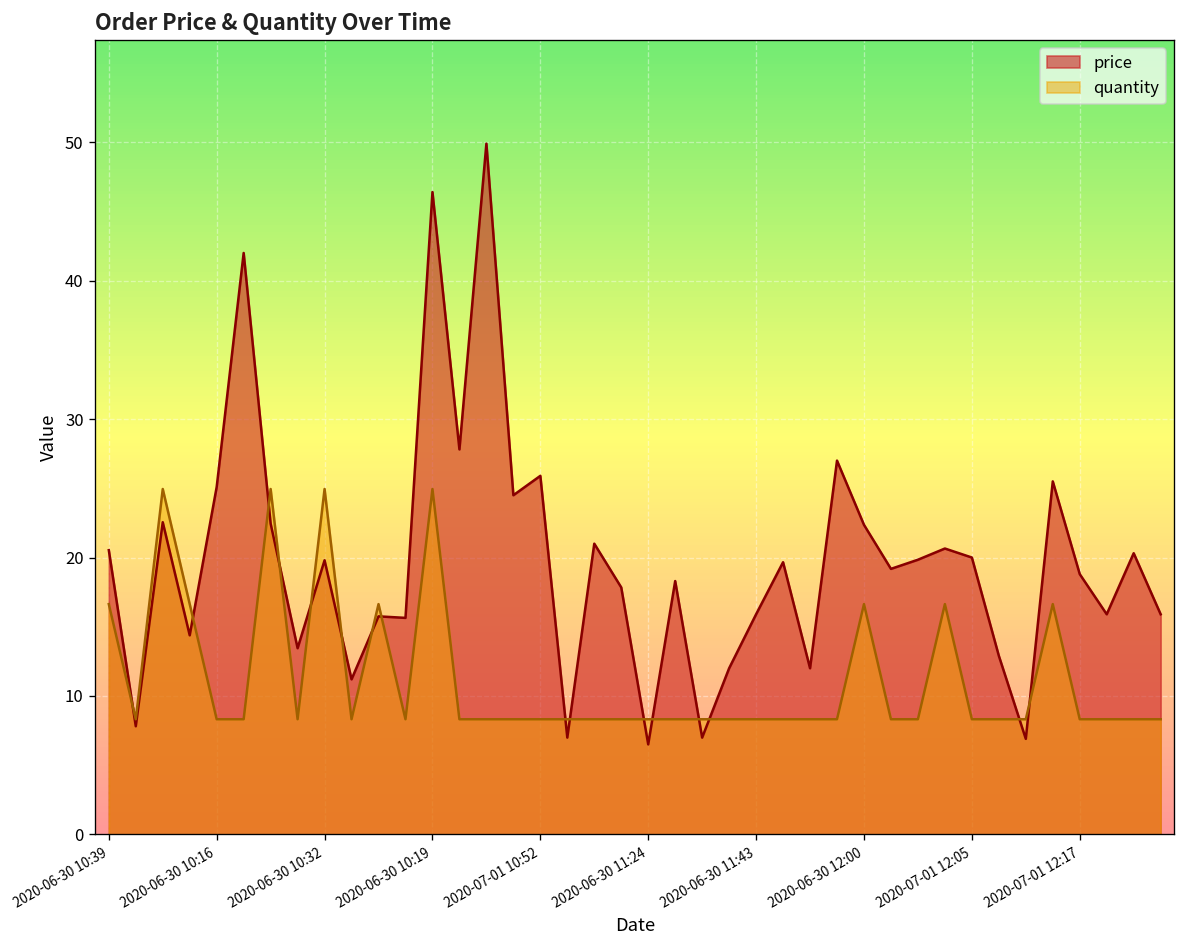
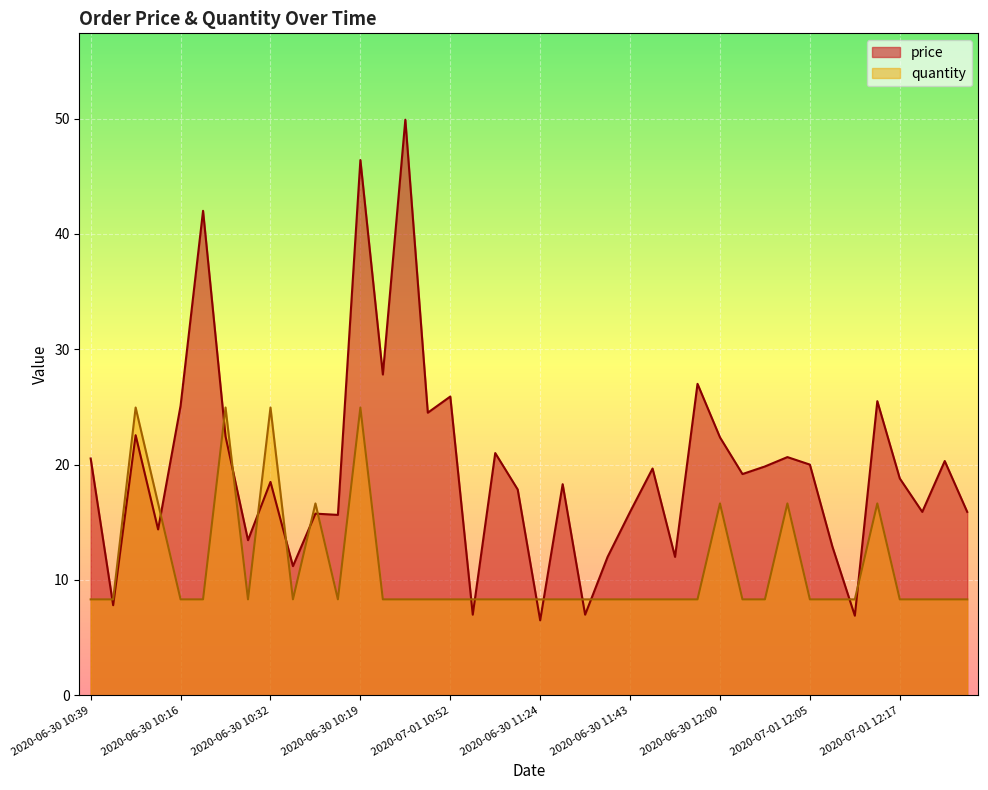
quantity, 2020-06-30 10:39: 16.6 -> 8.3
price, 2020-06-30 10:32: 19.8 -> 18.5
